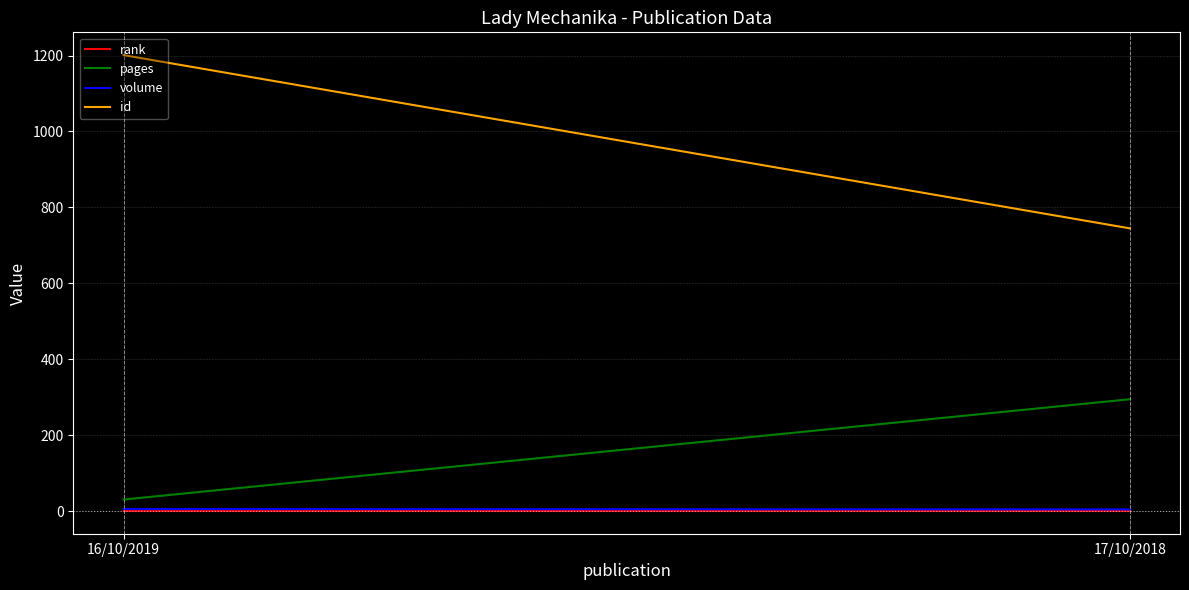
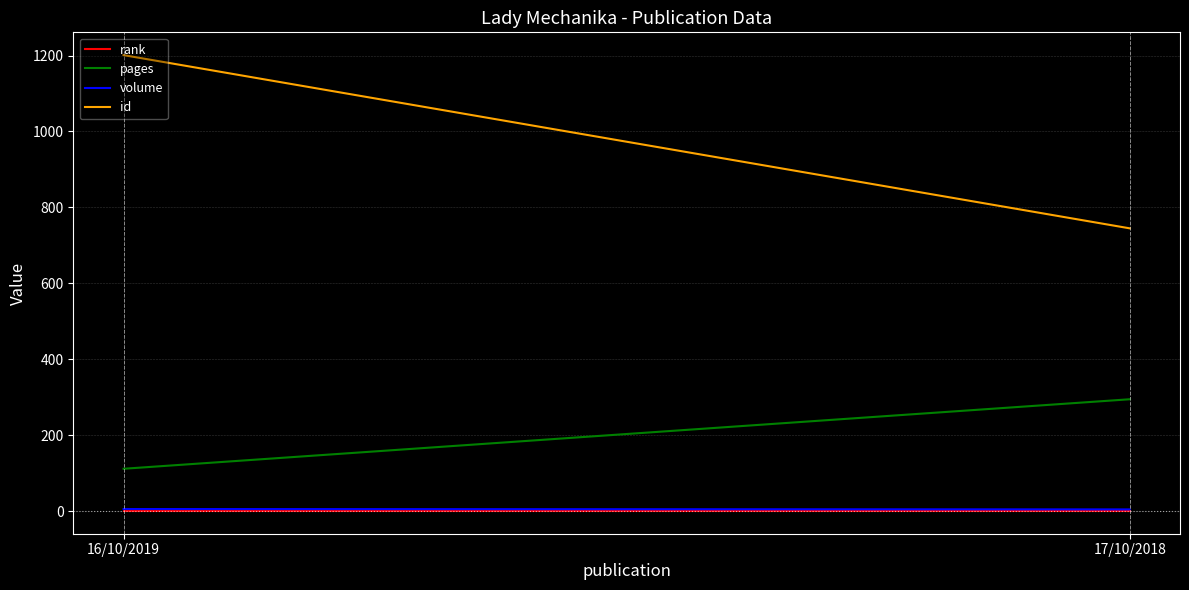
pages, 16/10/2019: 30 -> 110
